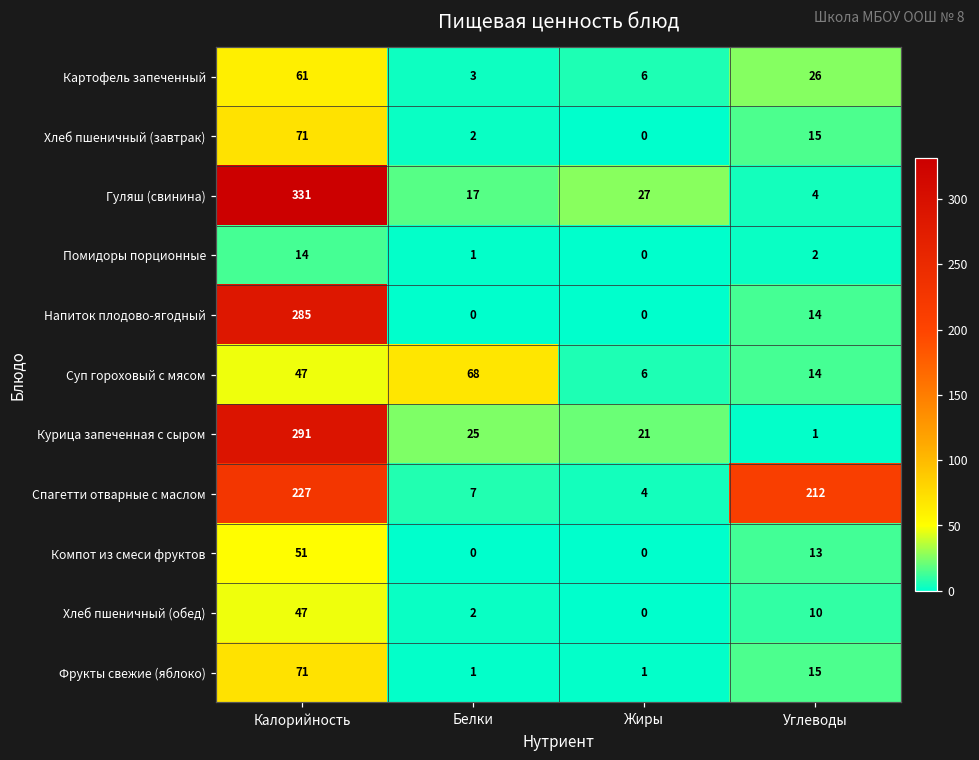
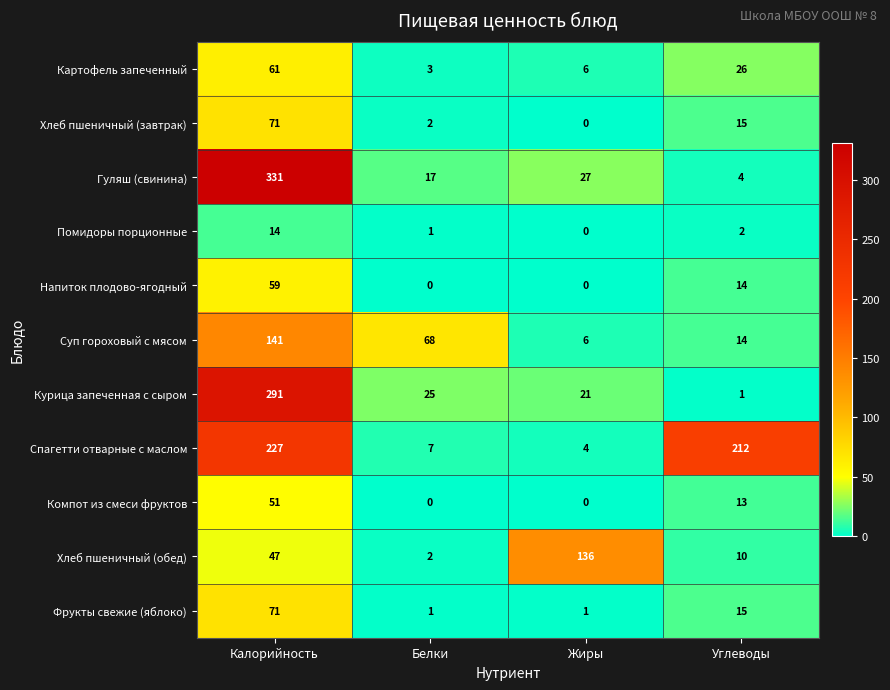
Напиток плодово-ягодный, Калорийность: 285 -> 59
Суп гороховый с мясом, Калорийность: 47 -> 141
Хлеб пшеничный (обед), Жиры: 0 -> 136
